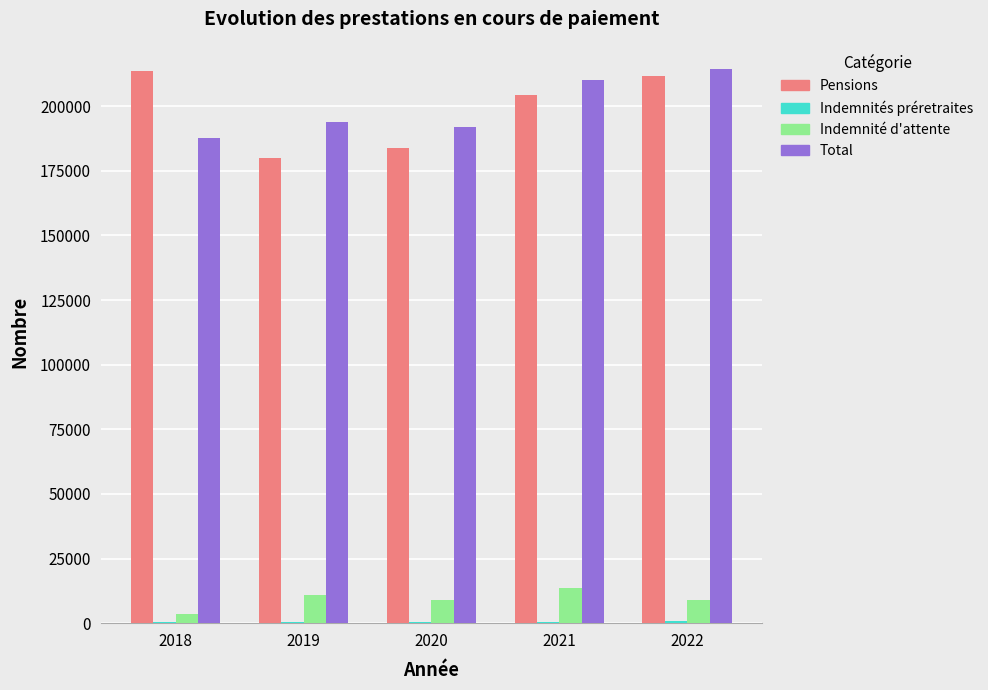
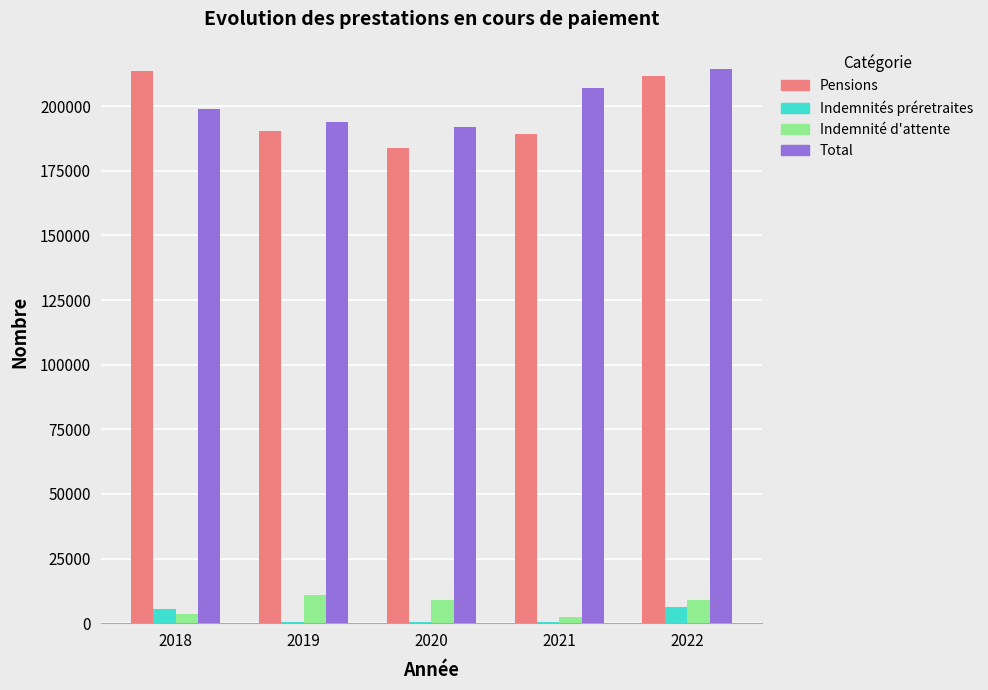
Indemnités préretraites, 2018: 1000 -> 5000
Total, 2018: 188000 -> 199000
Pensions, 2019: 180000 -> 190000
Pensions, 2021: 204000 -> 189000
Indemnité d'attente, 2021: 14000 -> 2000
Total, 2021: 210000 -> 207000
Indemnités préretraites, 2022: 1000 -> 6000
